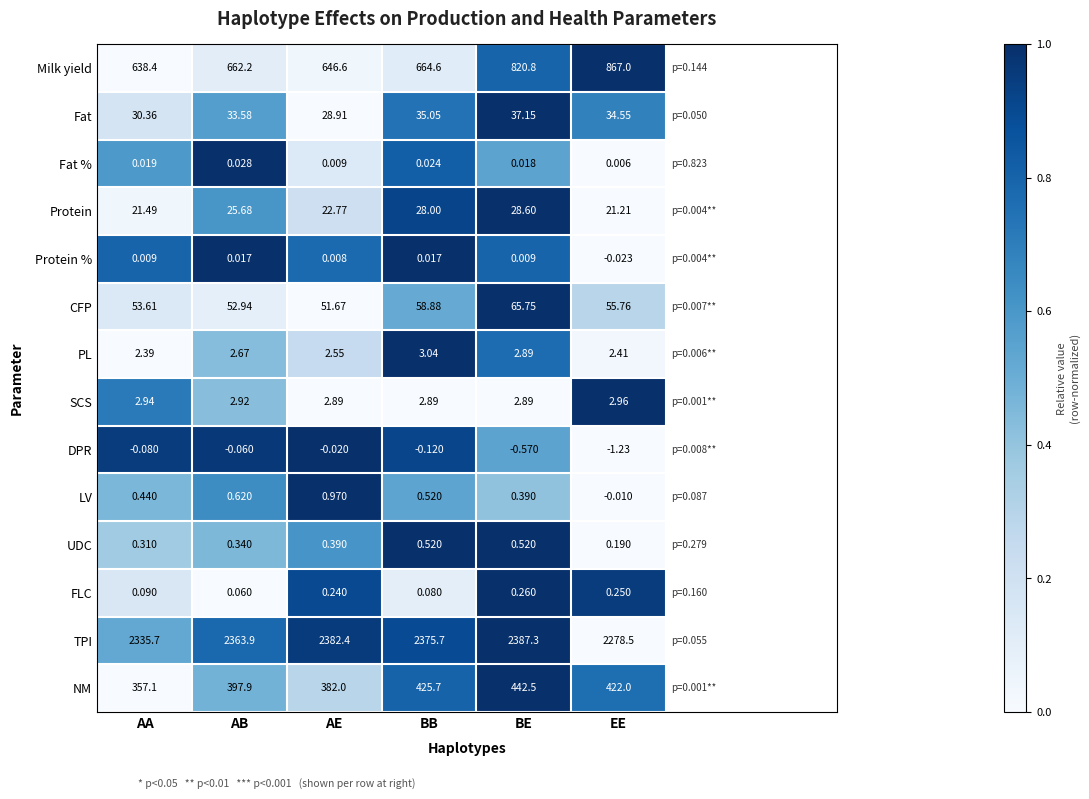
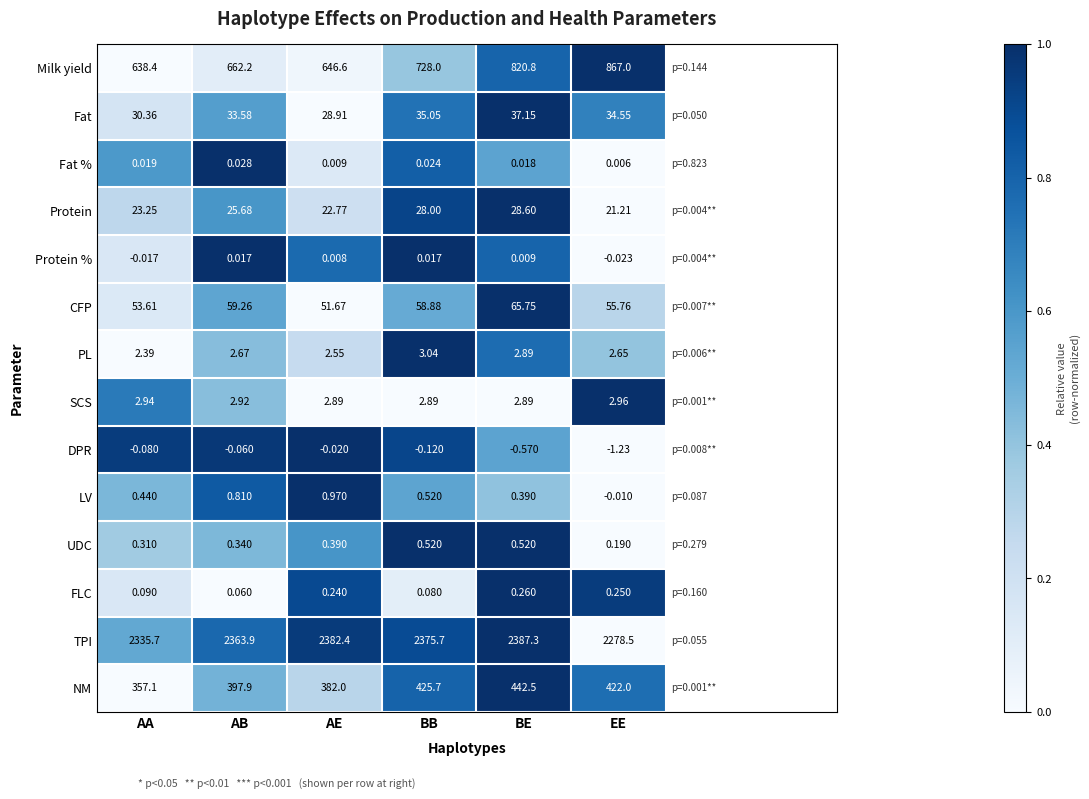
Milk yield, BB: 664.6 -> 728.0
Protein, AA: 21.49 -> 23.25
Protein %, AA: 0.009 -> -0.017
CFP, AB: 52.94 -> 59.26
PL, EE: 2.41 -> 2.65
LV, AB: 0.620 -> 0.810
